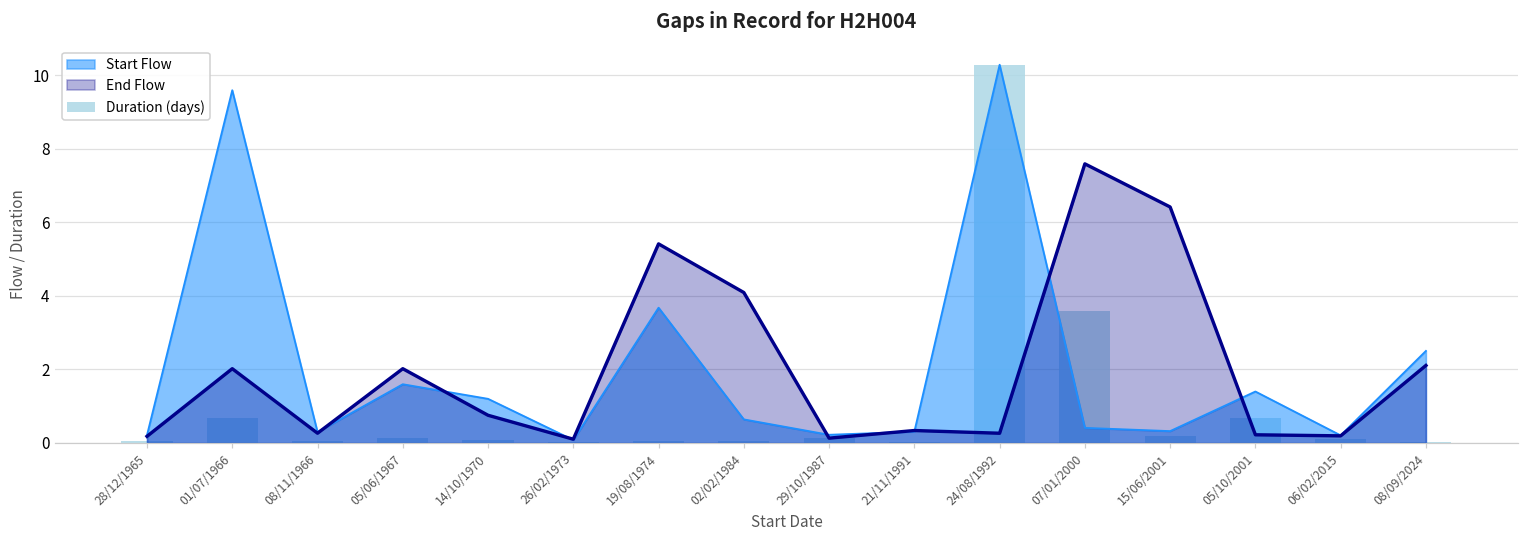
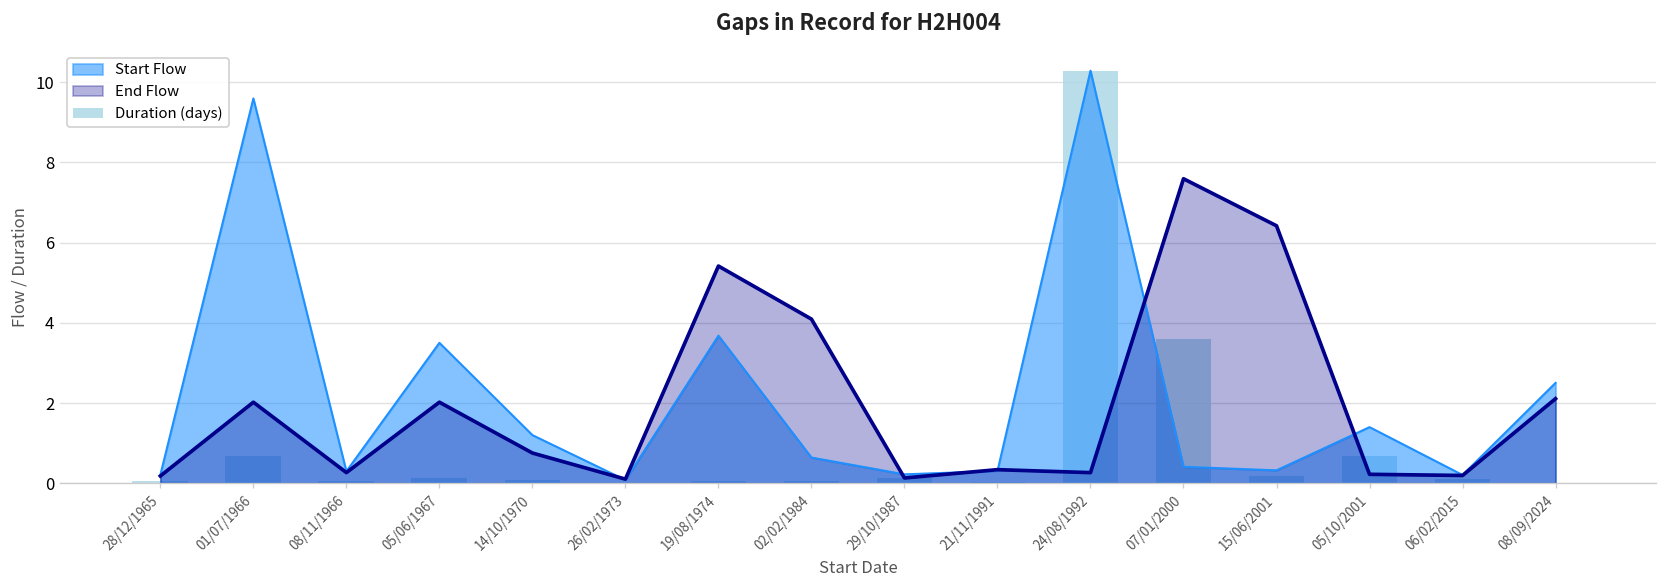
Start Flow, 05/06/1967: 1.6 -> 3.5
